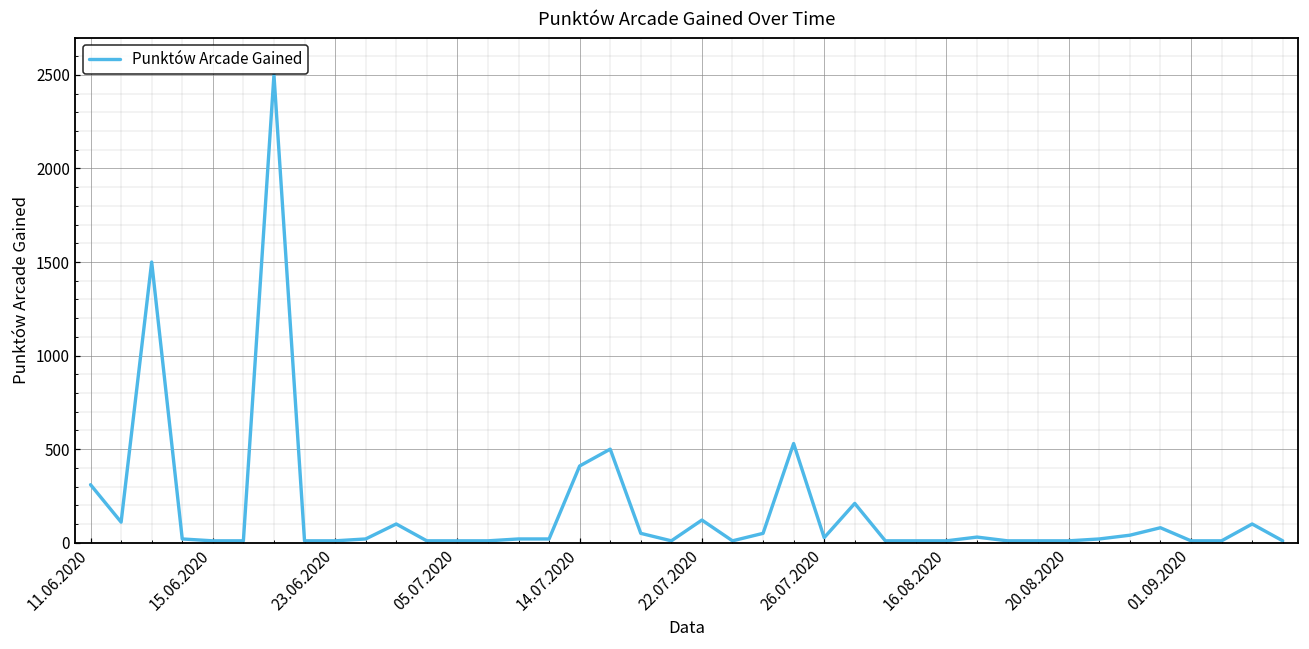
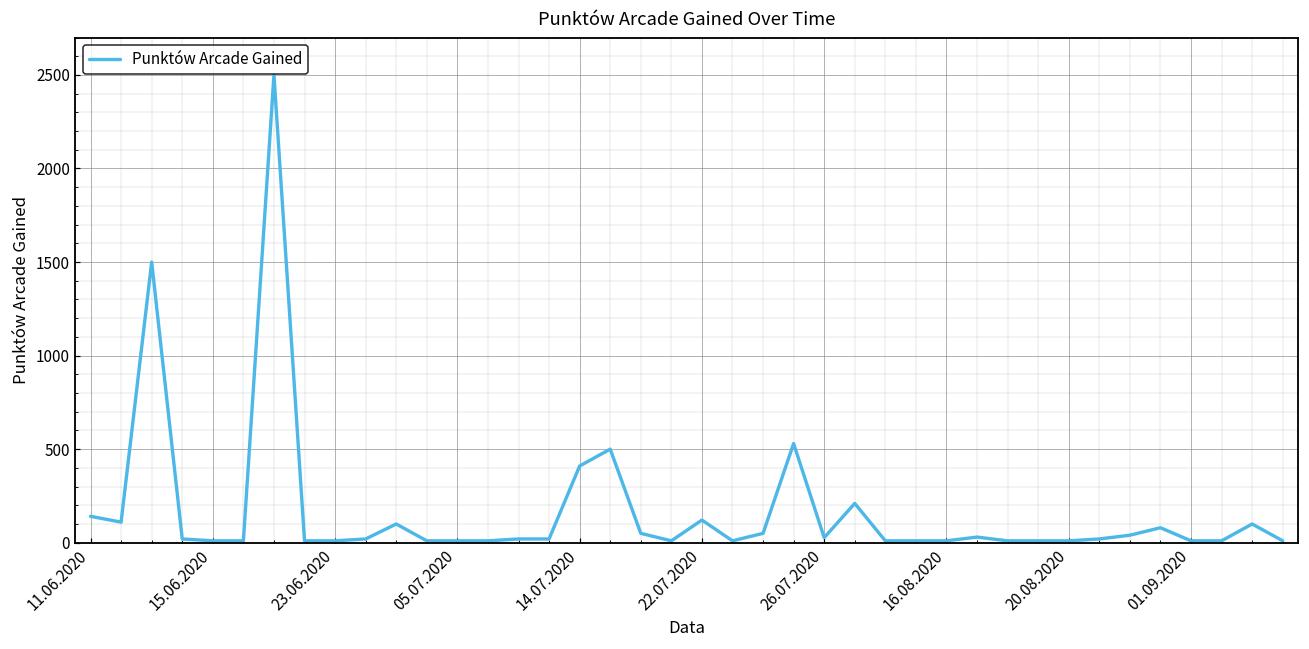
11.06.2020: 310 -> 140
